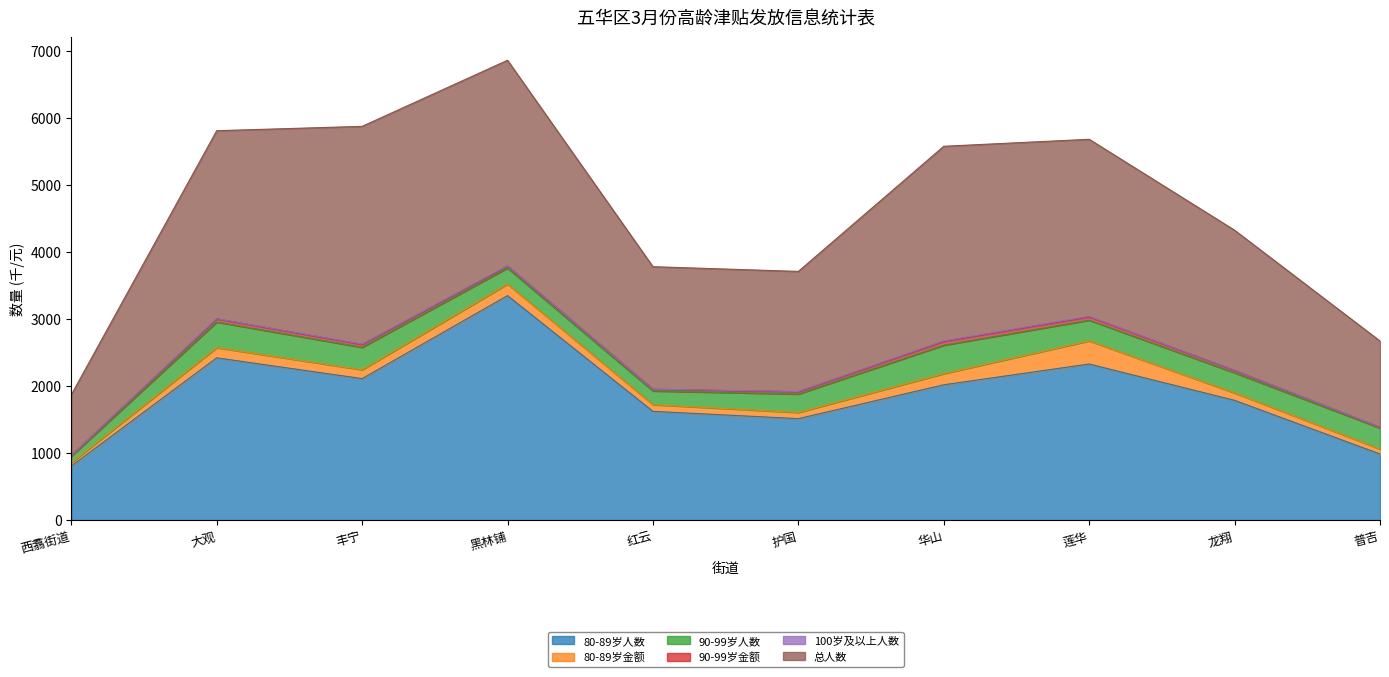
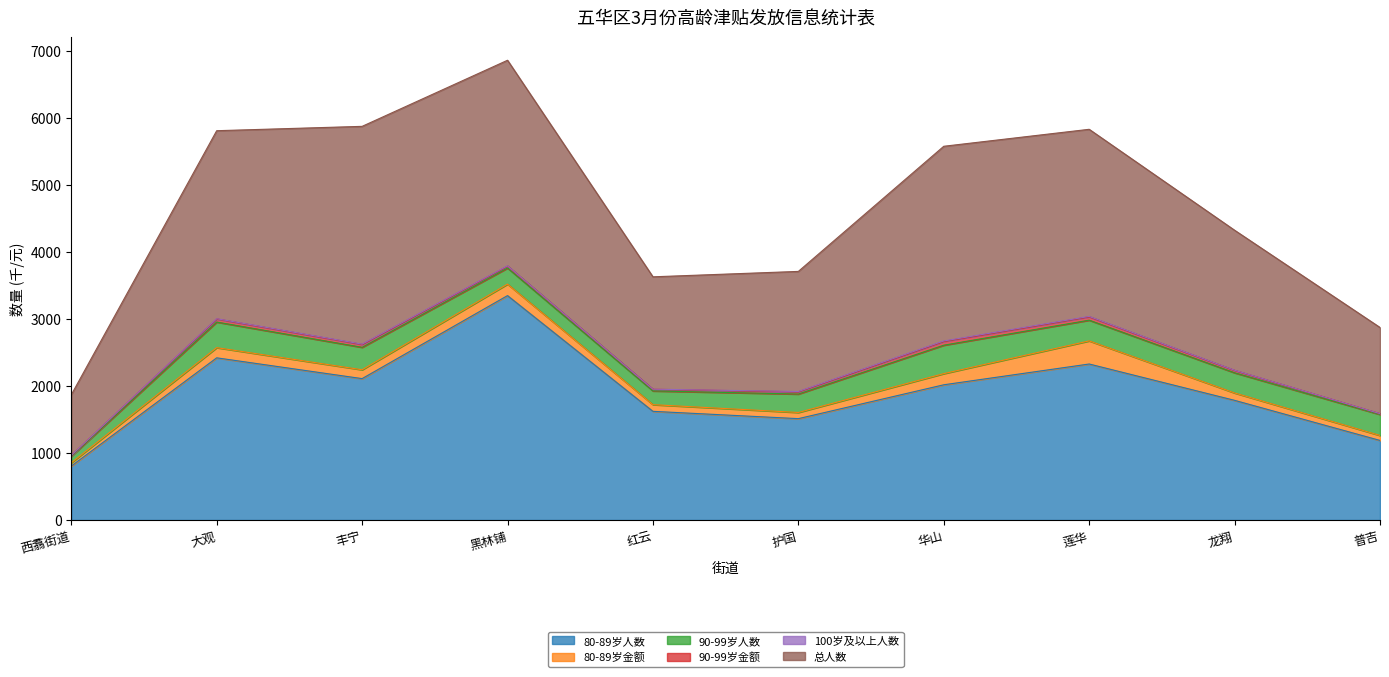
总人数, 红云: 1800 -> 1700
总人数, 莲华: 2600 -> 2800
80-89岁人数, 普吉: 1000 -> 1200
